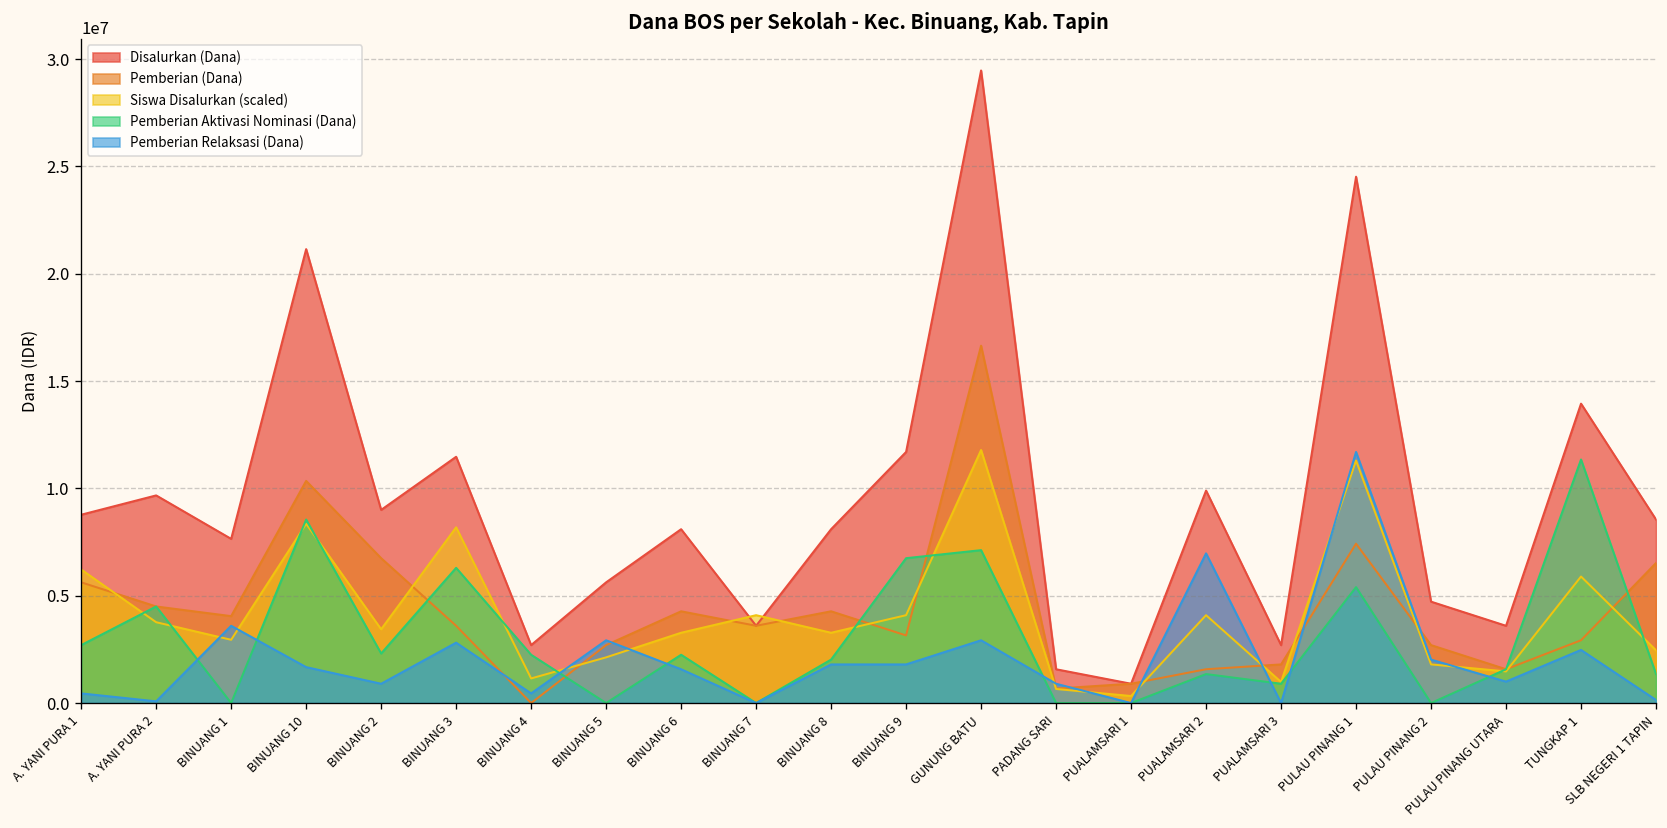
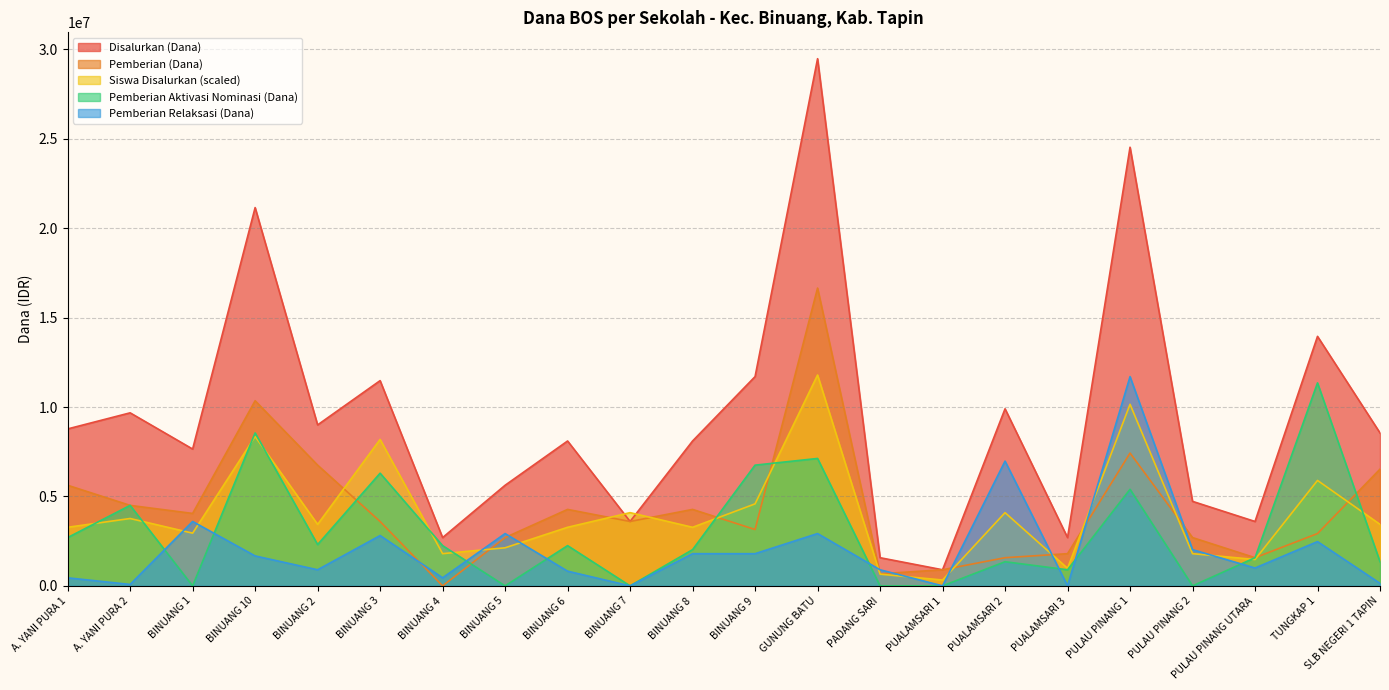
Siswa Disalurkan (scaled), A. YANI PURA 1: 6200000 -> 3300000
Siswa Disalurkan (scaled), BINUANG 4: 1100000 -> 1800000
Pemberian Relaksasi (Dana), BINUANG 6: 1600000 -> 800000
Siswa Disalurkan (scaled), BINUANG 9: 4100000 -> 4600000
Siswa Disalurkan (scaled), PULAU PINANG 1: 11300000 -> 10200000
Siswa Disalurkan (scaled), SLB NEGERI 1 TAPIN: 2500000 -> 3400000
